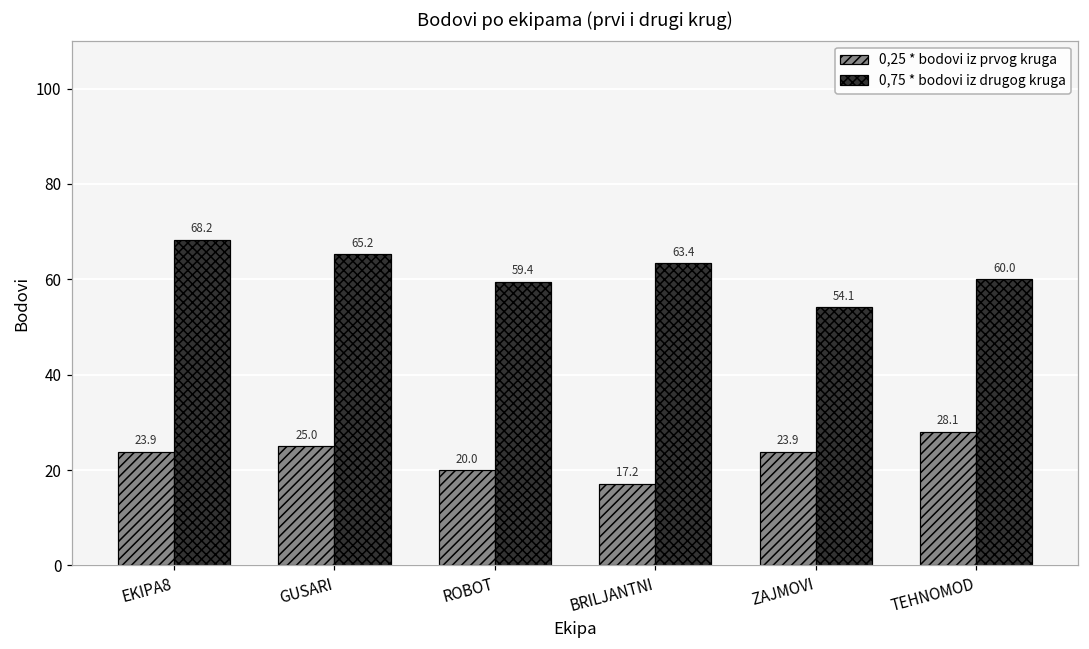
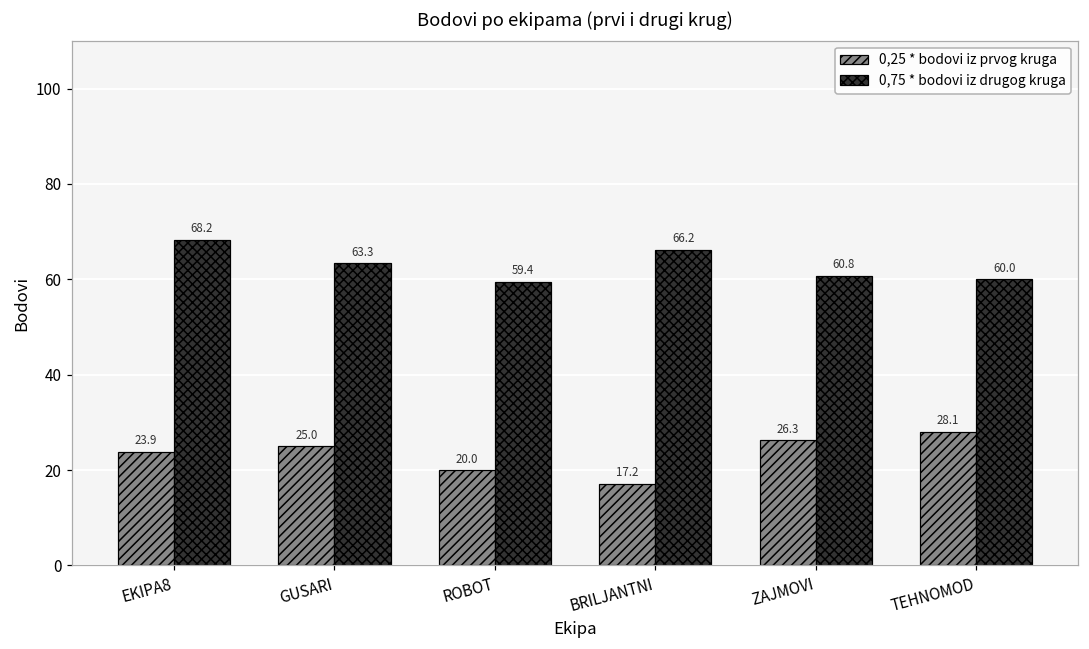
0,75 * bodovi iz drugog kruga, GUSARI: 65.2 -> 63.3
0,75 * bodovi iz drugog kruga, BRILJANTNI: 63.4 -> 66.2
0,25 * bodovi iz prvog kruga, ZAJMOVI: 23.9 -> 26.3
0,75 * bodovi iz drugog kruga, ZAJMOVI: 54.1 -> 60.8
